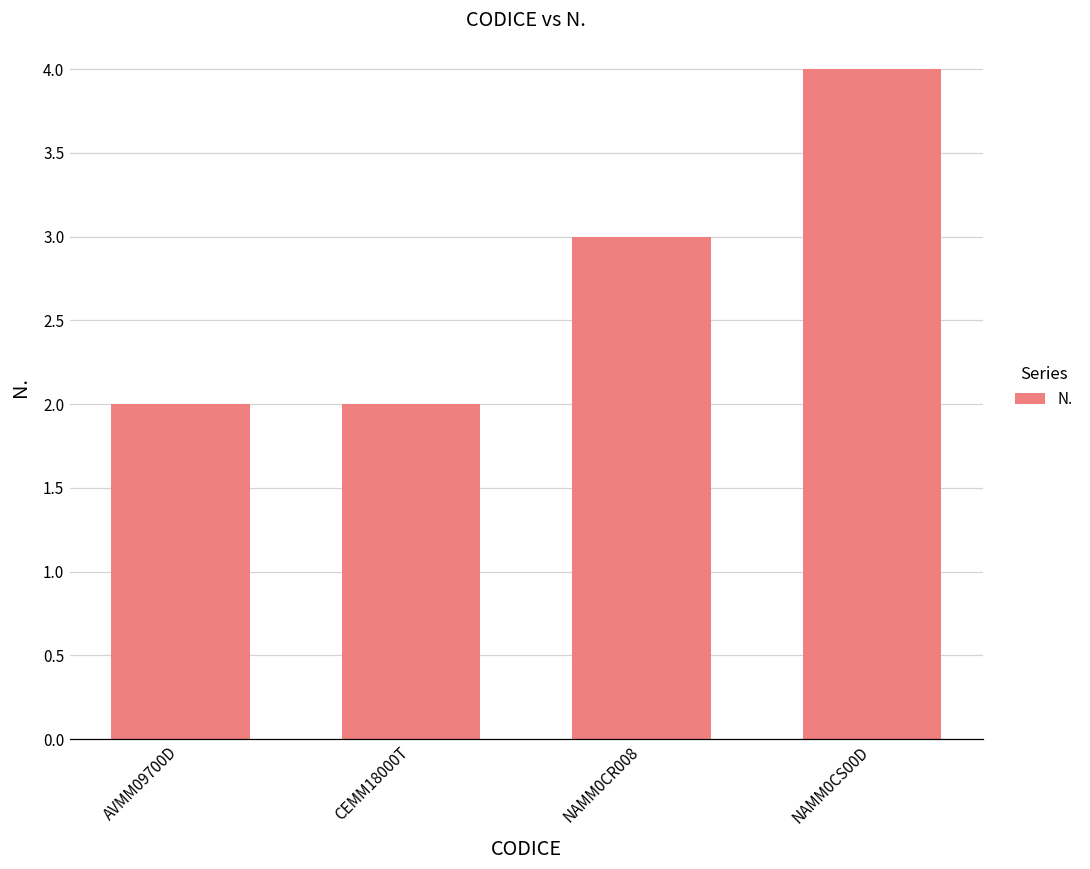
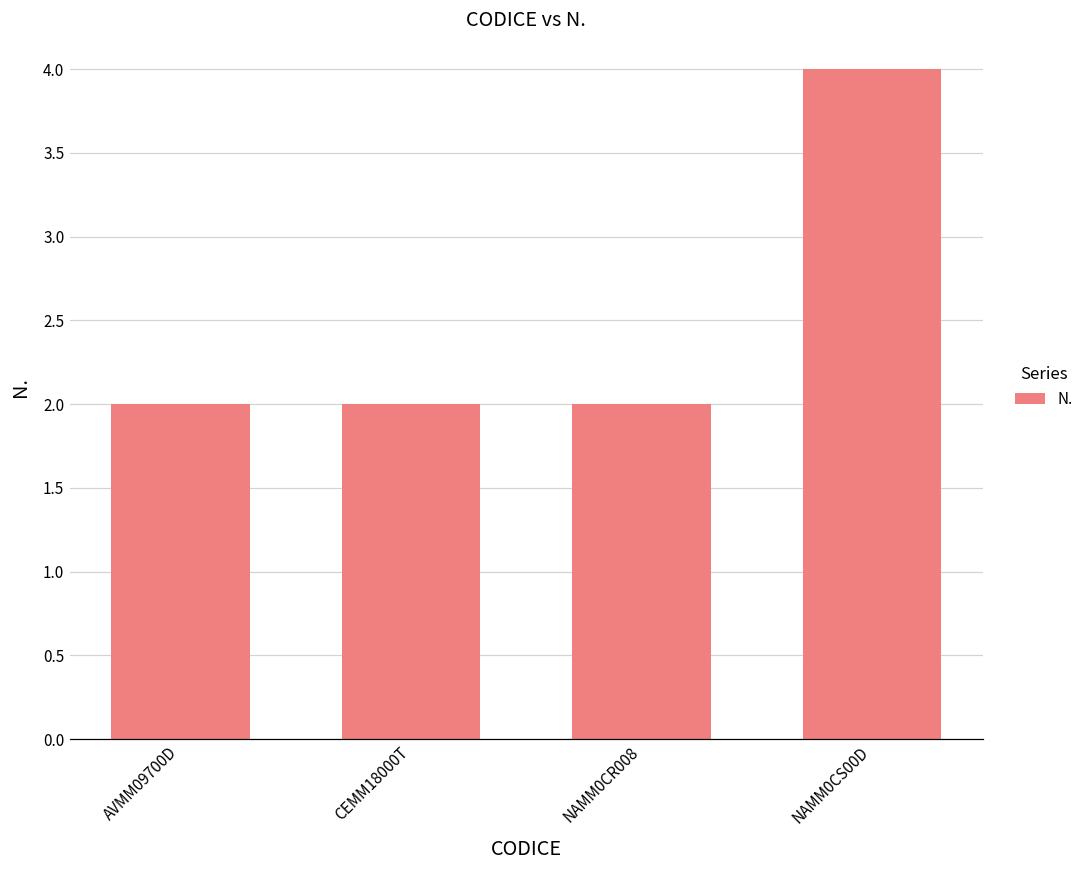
NAMM0CR008: 3 -> 2
